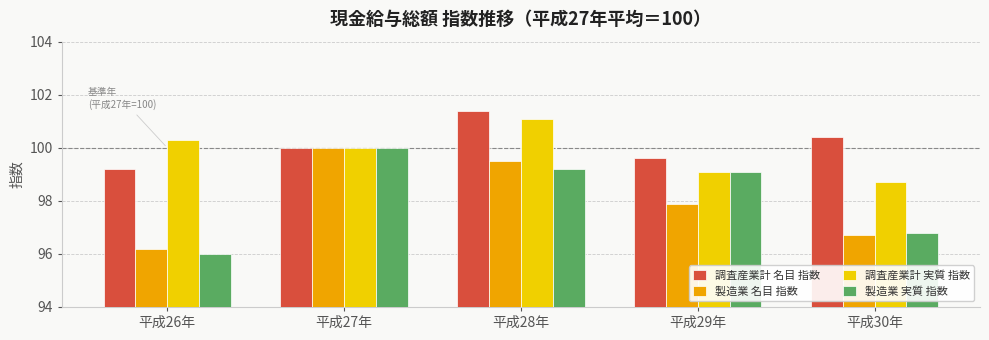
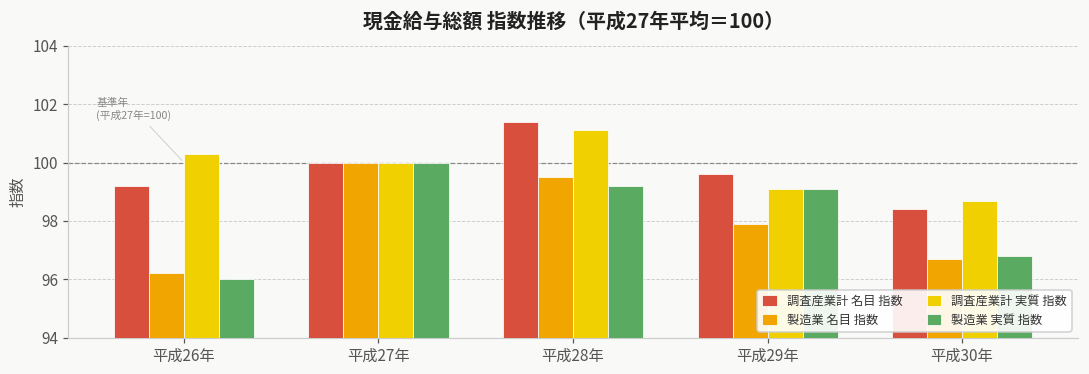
調査産業計 名目 指数, 平成30年: 100.4 -> 98.4
